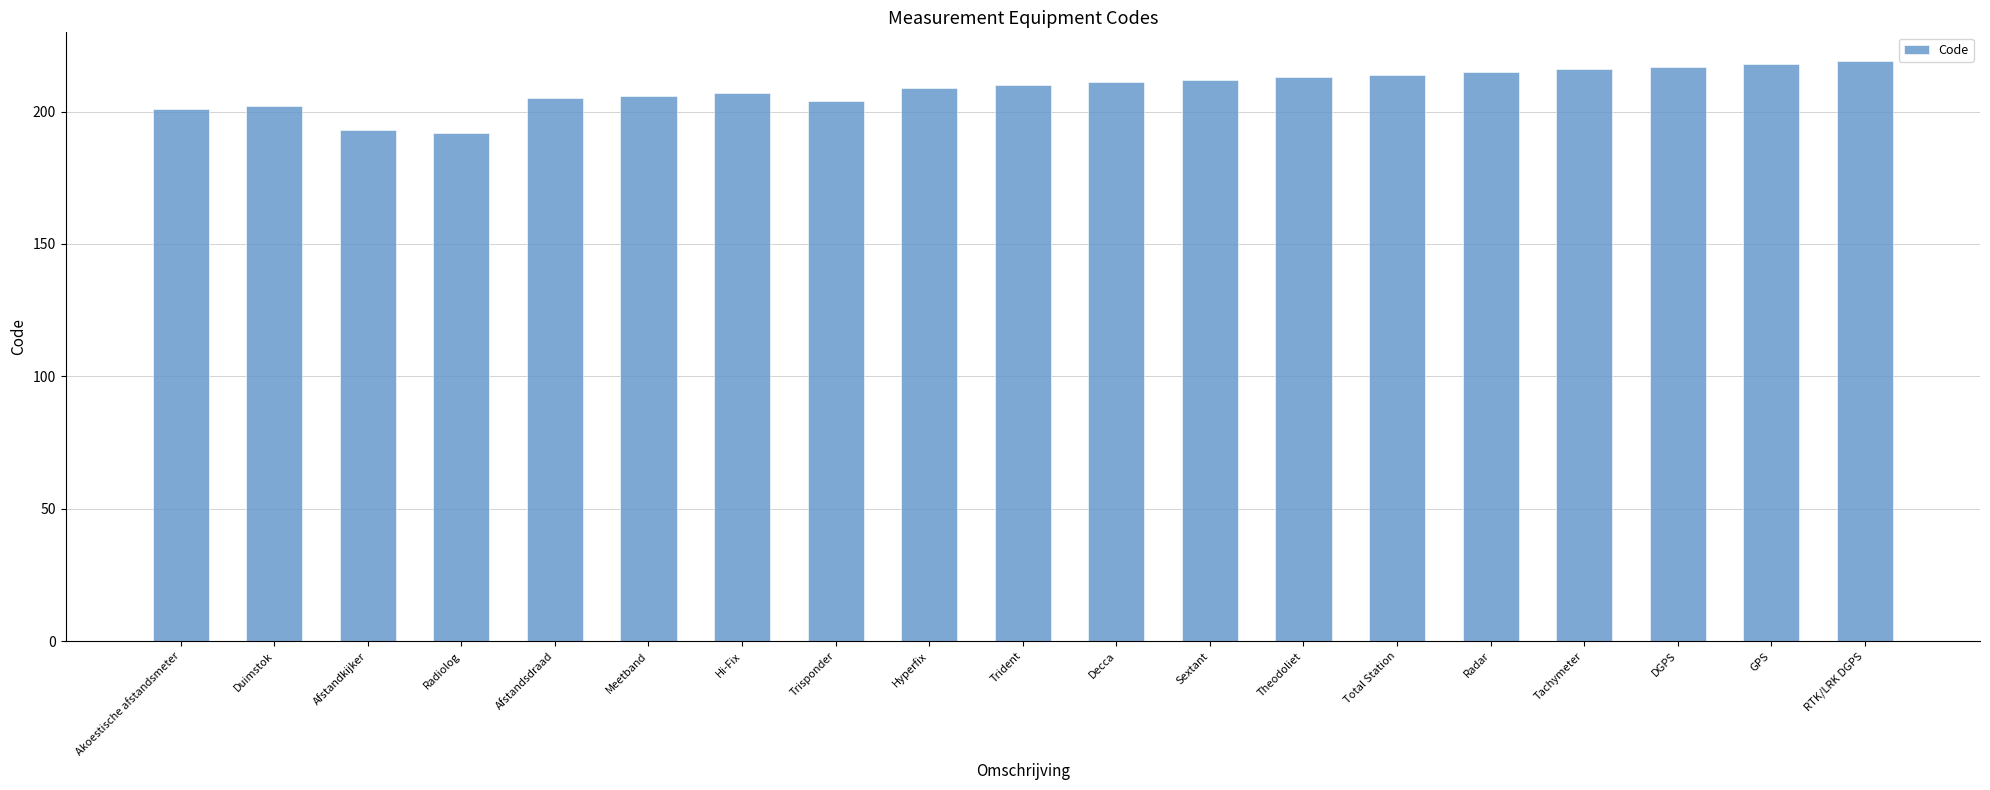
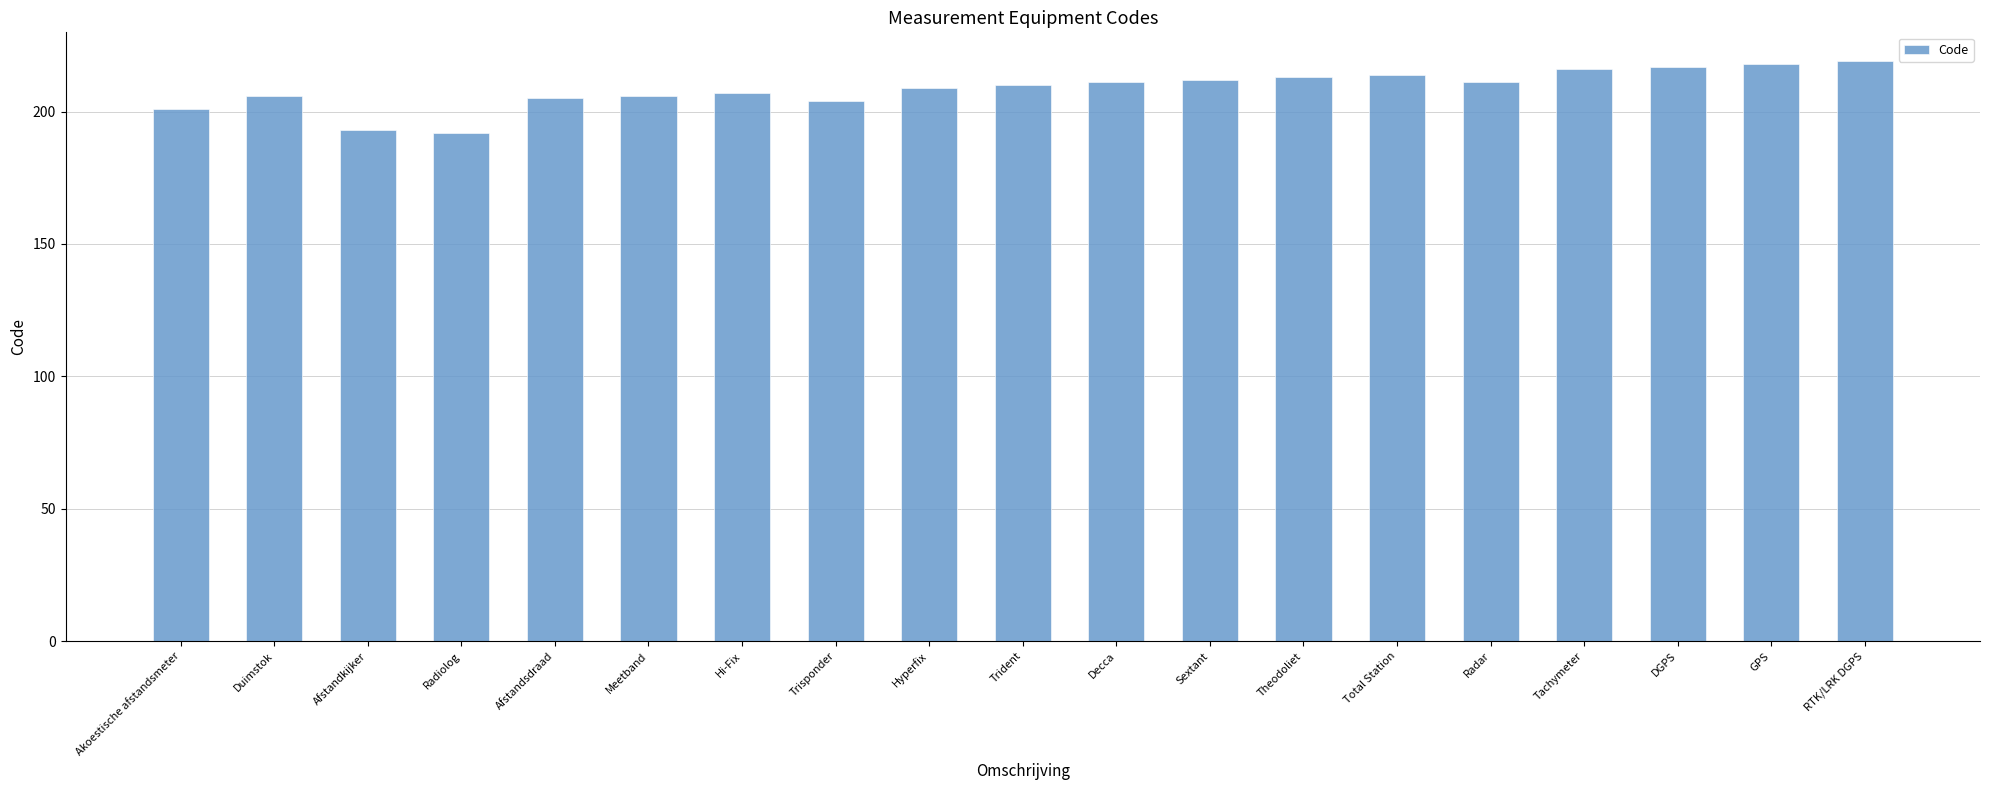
Duimstok: 202 -> 206
Radar: 215 -> 211
